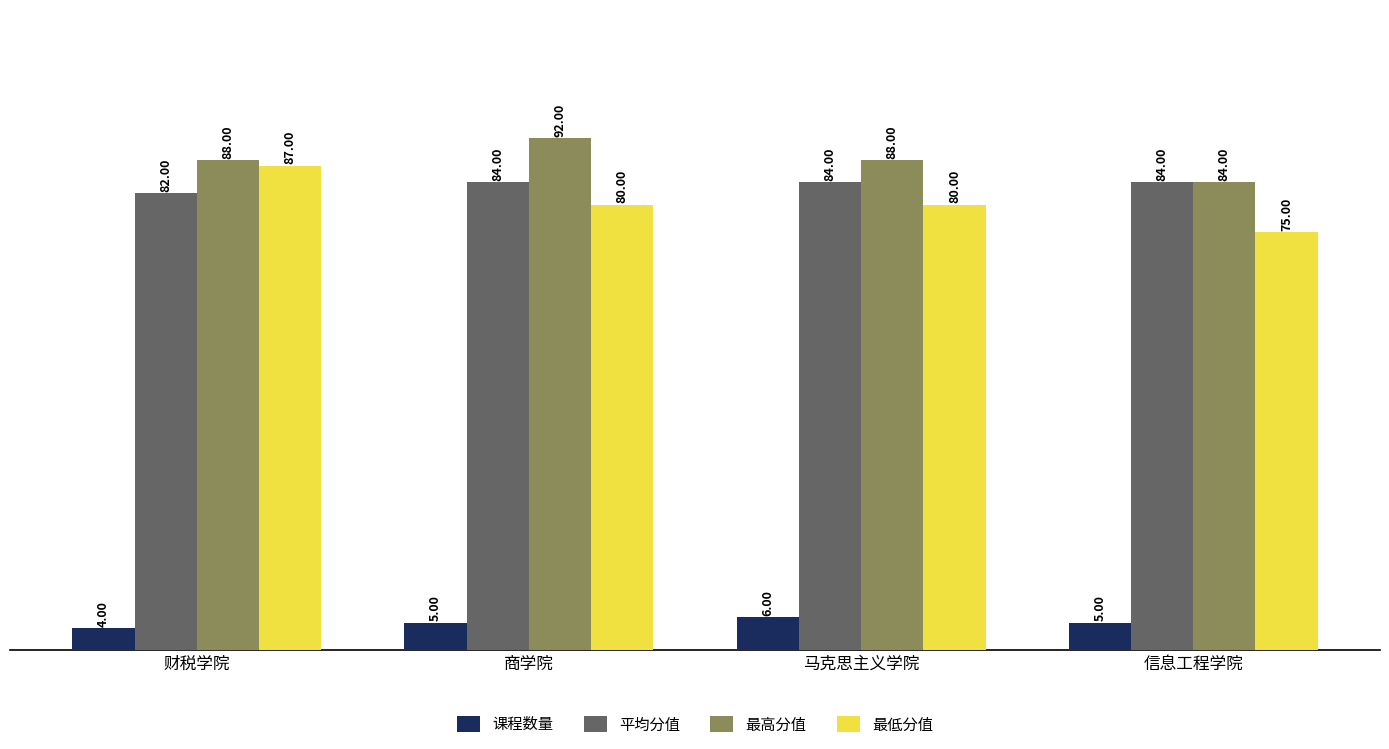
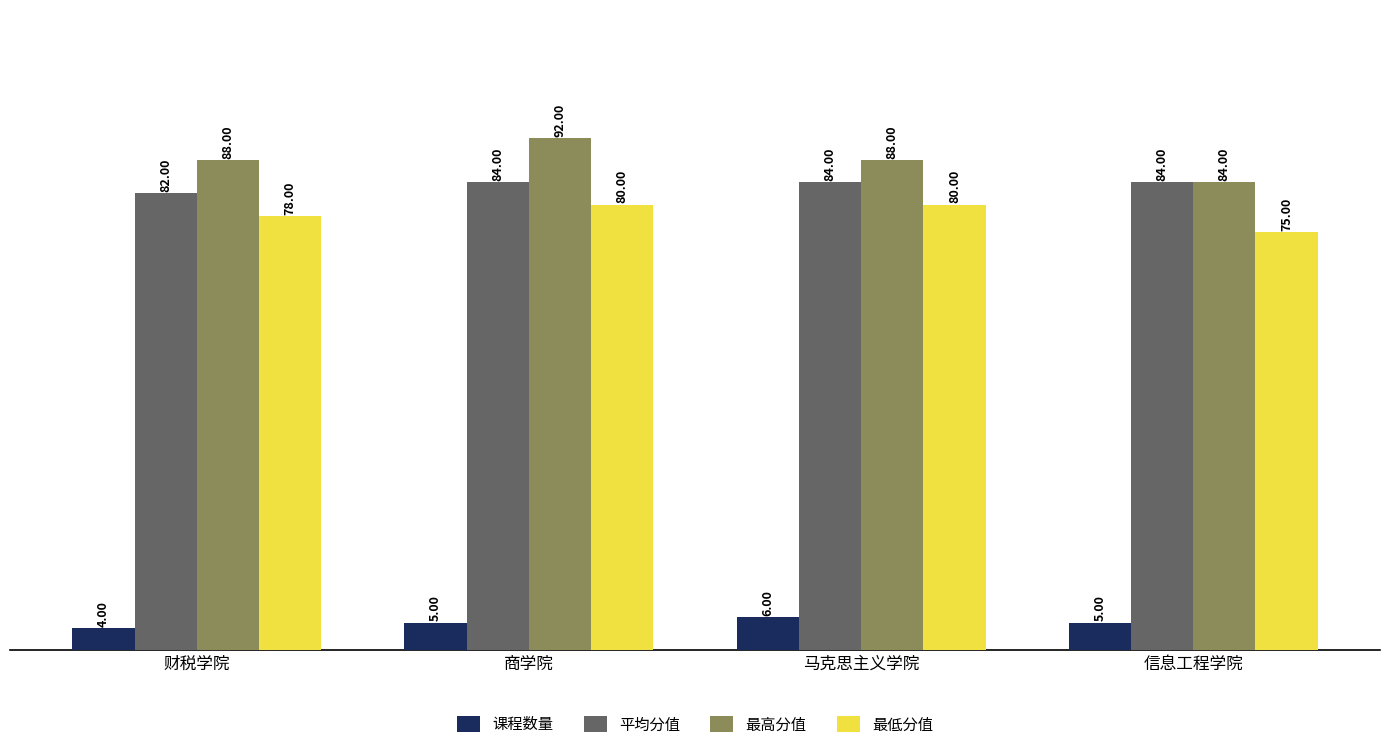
最低分值, 财税学院: 87.00 -> 78.00
